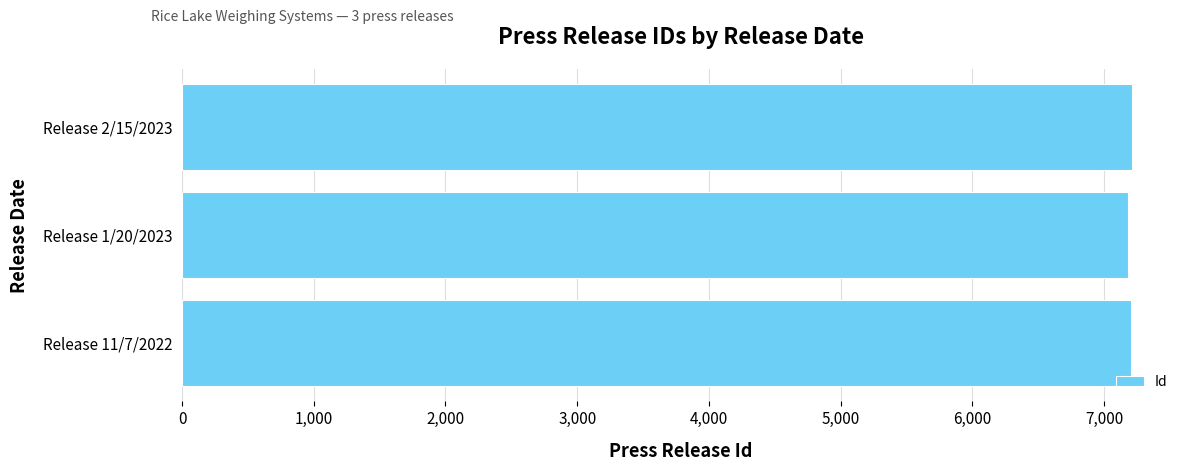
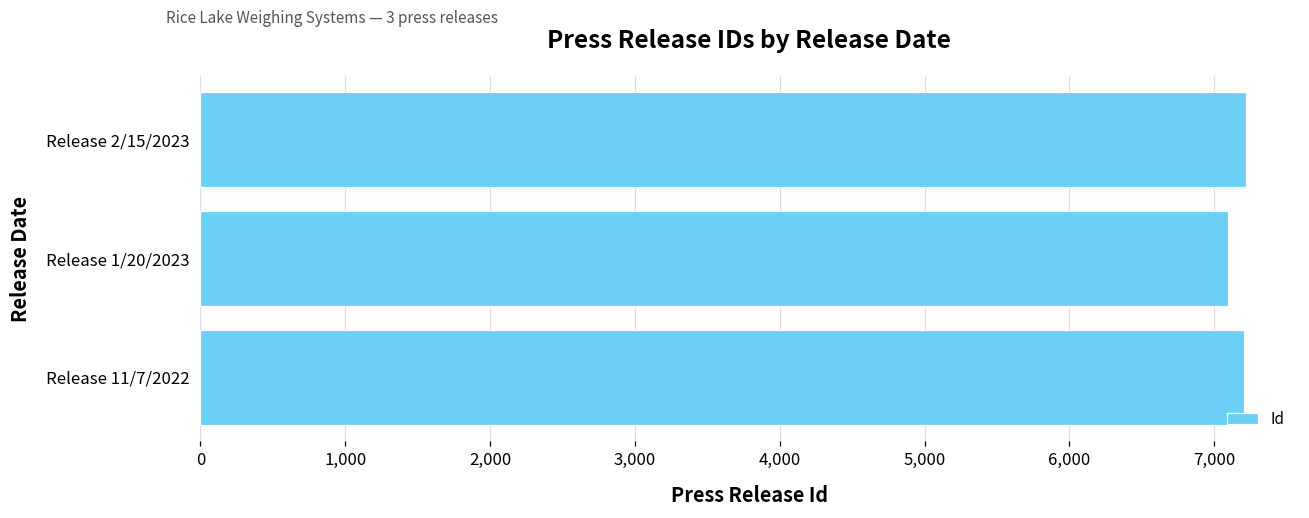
Release 1/20/2023: 7,180 -> 7,090
